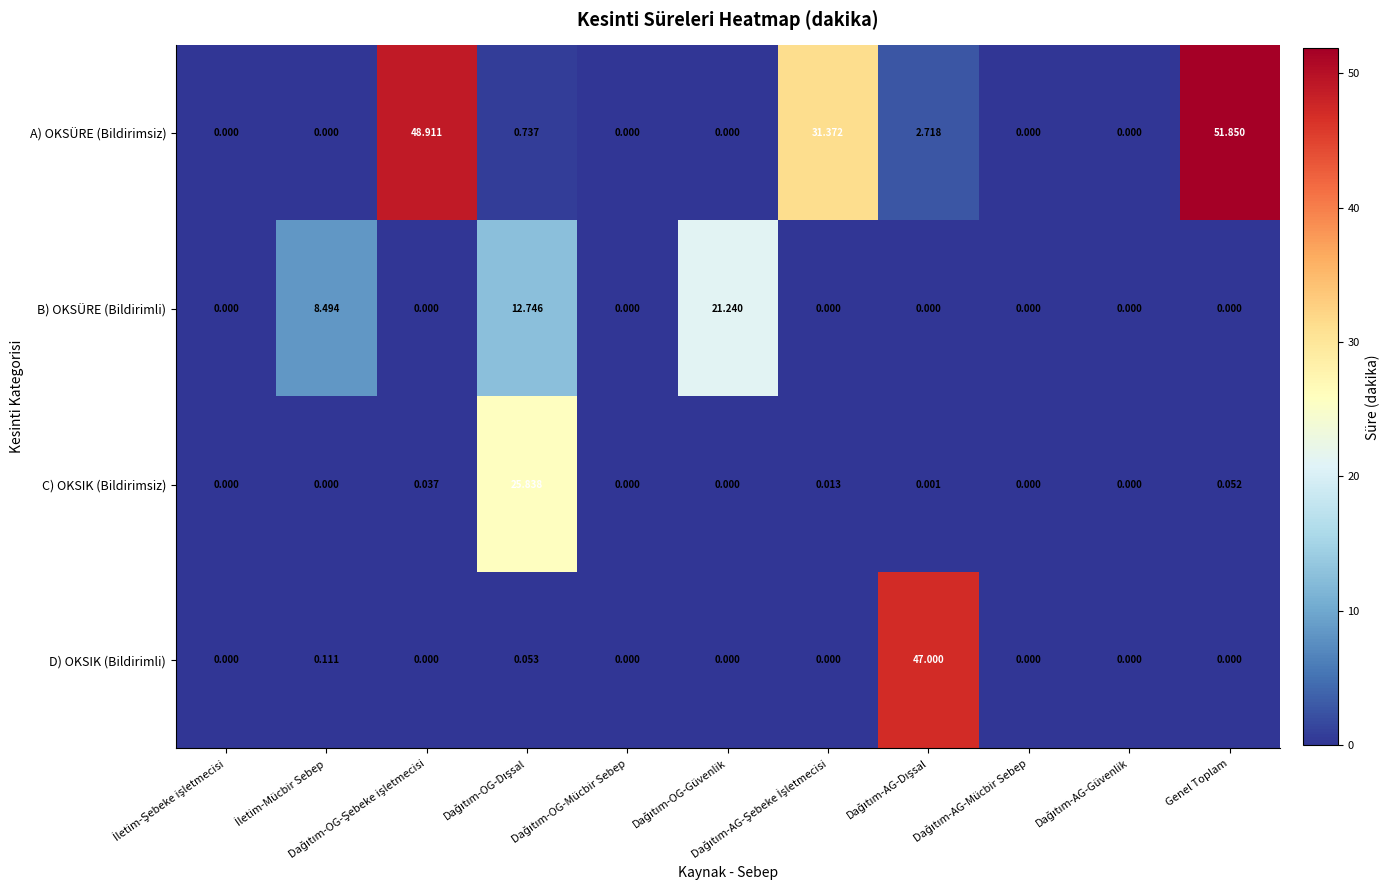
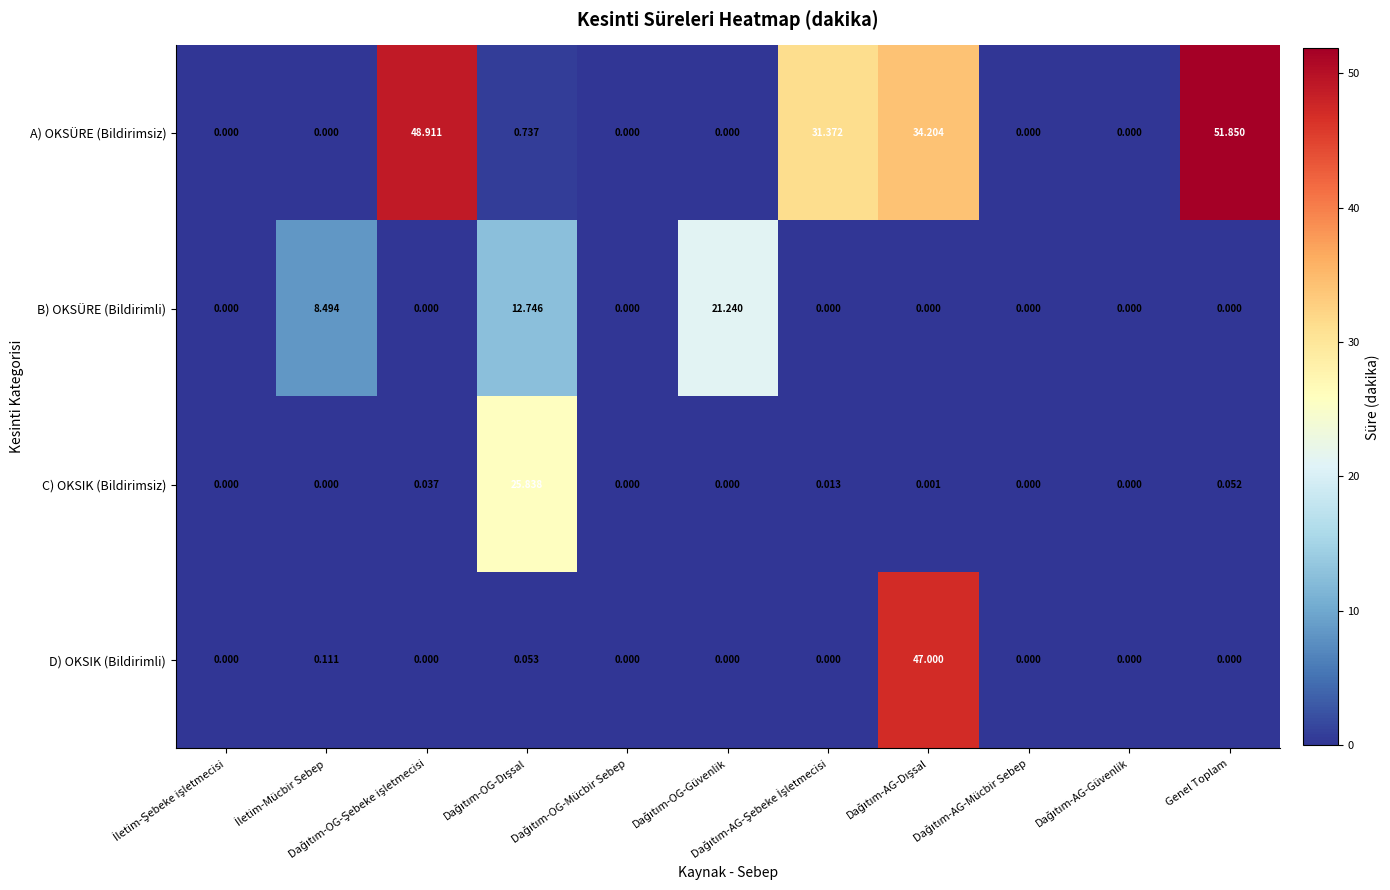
A) OKSÜRE (Bildirimsiz), Dağıtım-AG-Dışsal: 2.718 -> 34.204
